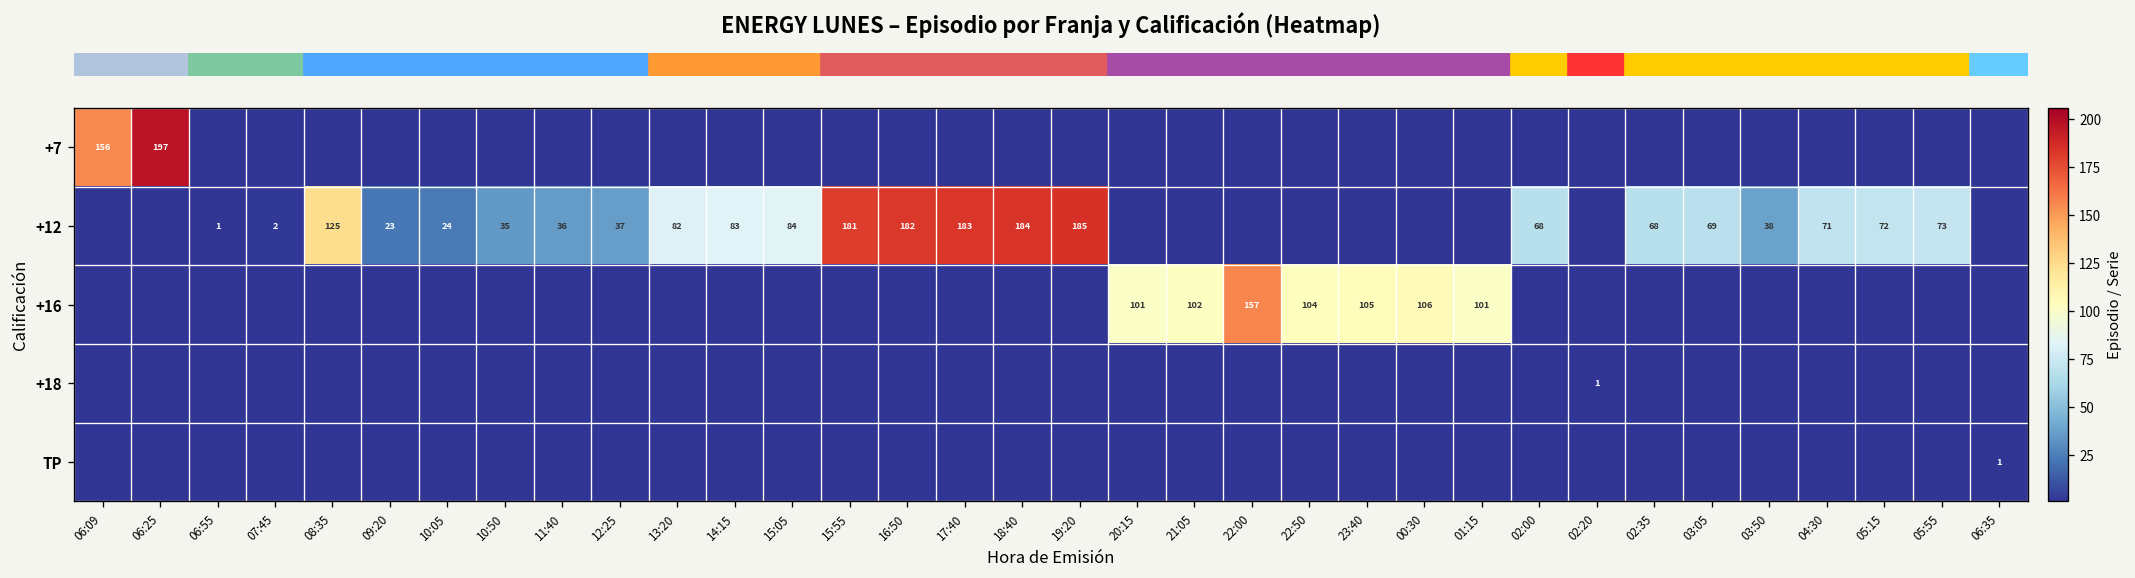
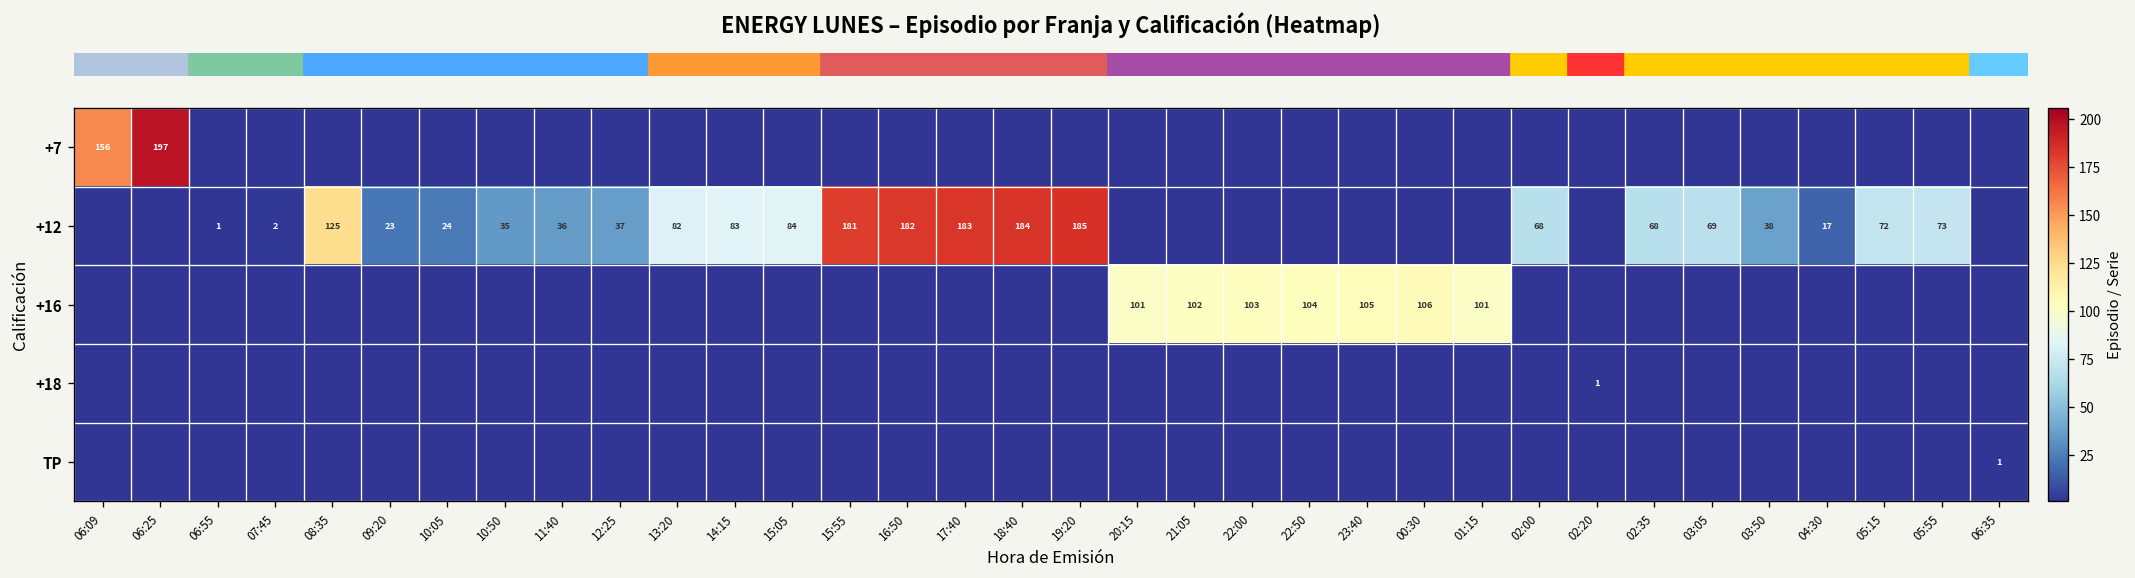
+12, 04:30: 71 -> 17
+16, 22:00: 157 -> 103
